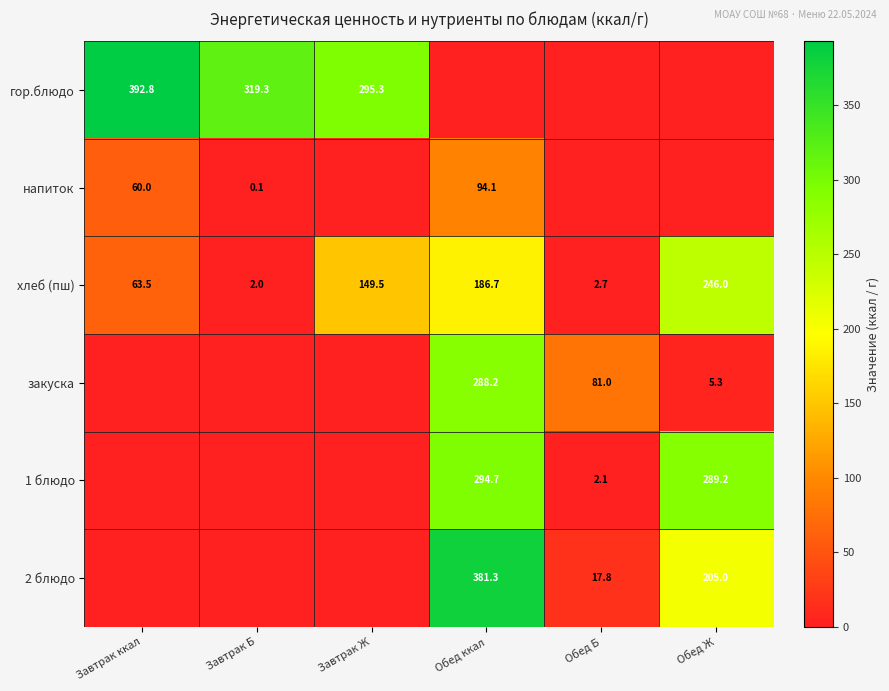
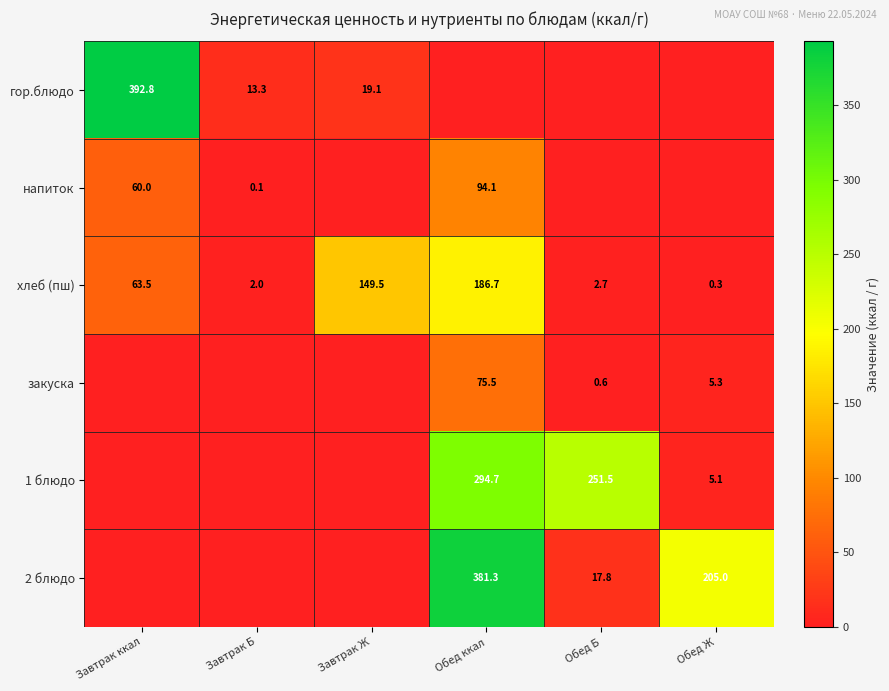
гор.блюдо, Завтрак Б: 319.3 -> 13.3
гор.блюдо, Завтрак Ж: 295.3 -> 19.1
хлеб (пш), Обед Ж: 246.0 -> 0.3
закуска, Обед ккал: 288.2 -> 75.5
закуска, Обед Б: 81.0 -> 0.6
1 блюдо, Обед Б: 2.1 -> 251.5
1 блюдо, Обед Ж: 289.2 -> 5.1
